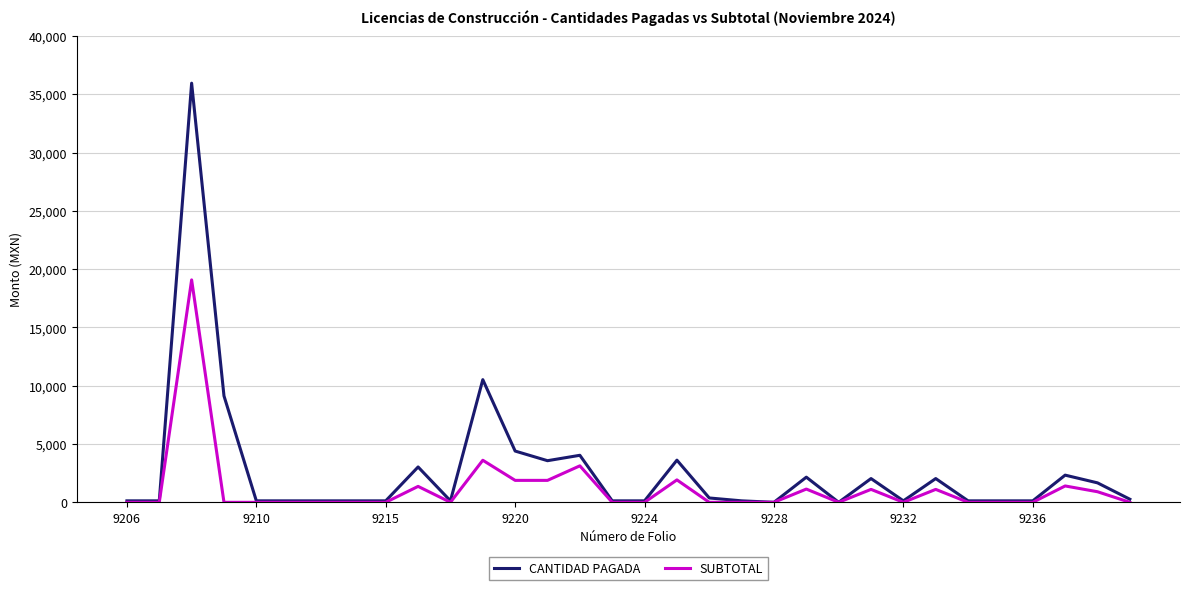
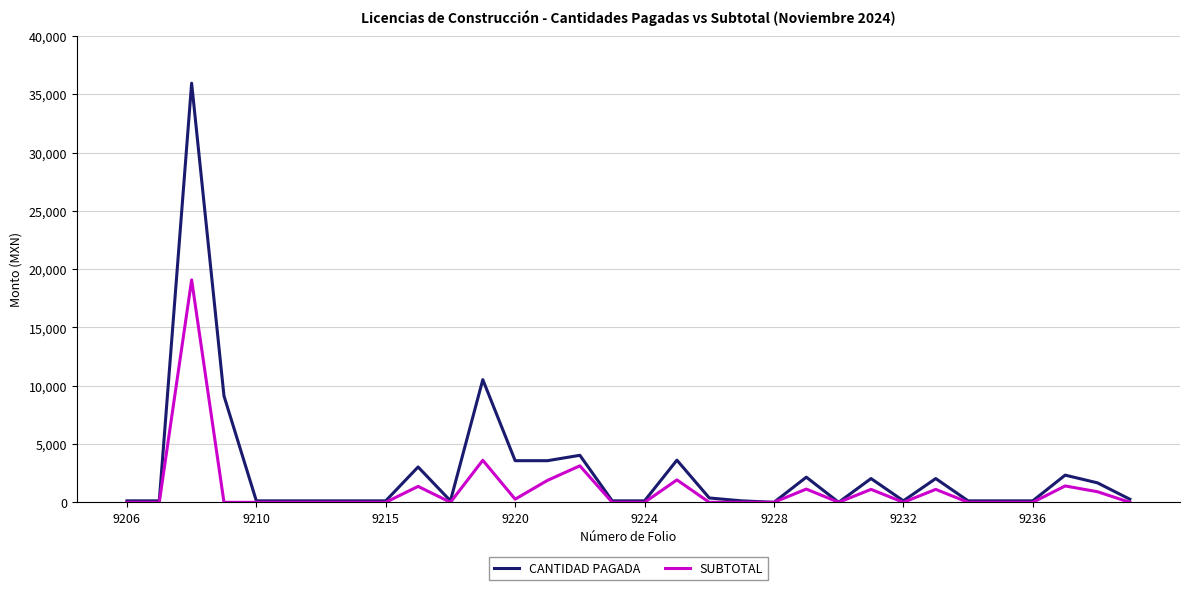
CANTIDAD PAGADA, 9220: 4,400 -> 3,600
SUBTOTAL, 9220: 1,900 -> 300
